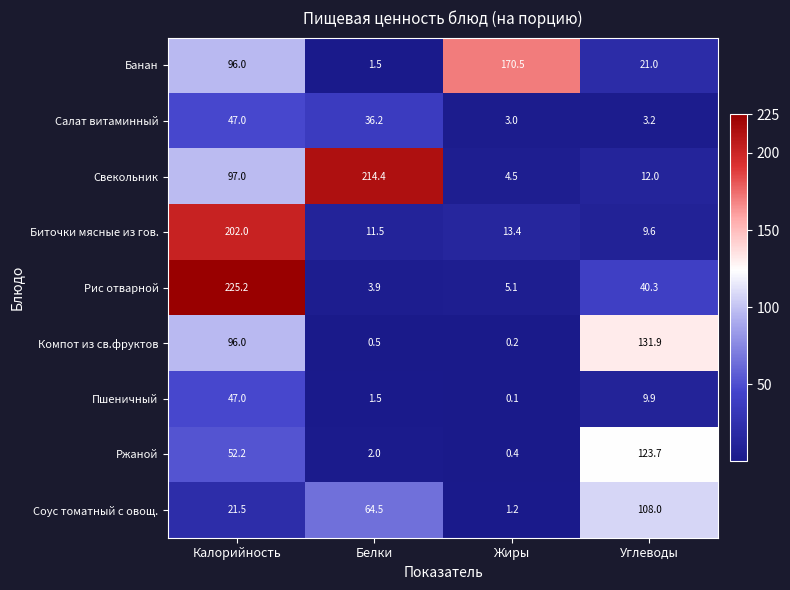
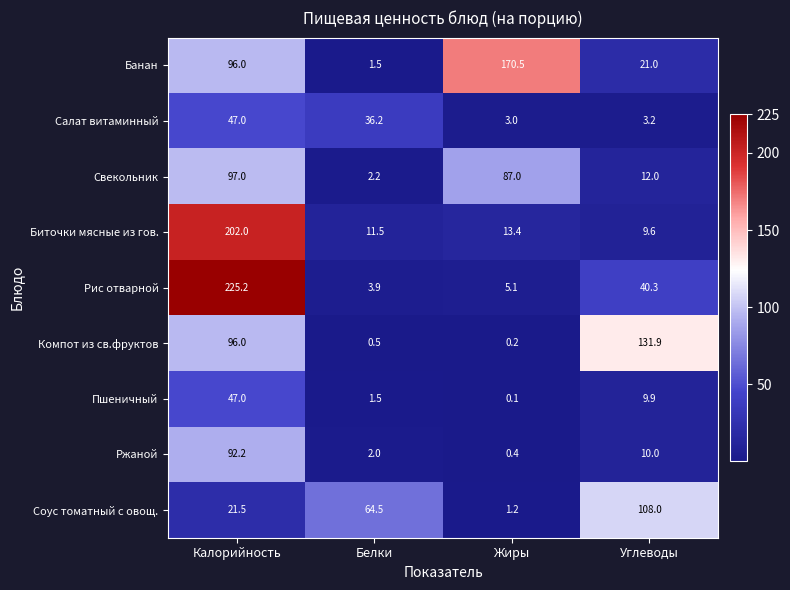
Свекольник, Белки: 214.4 -> 2.2
Свекольник, Жиры: 4.5 -> 87.0
Ржаной, Калорийность: 52.2 -> 92.2
Ржаной, Углеводы: 123.7 -> 10.0
